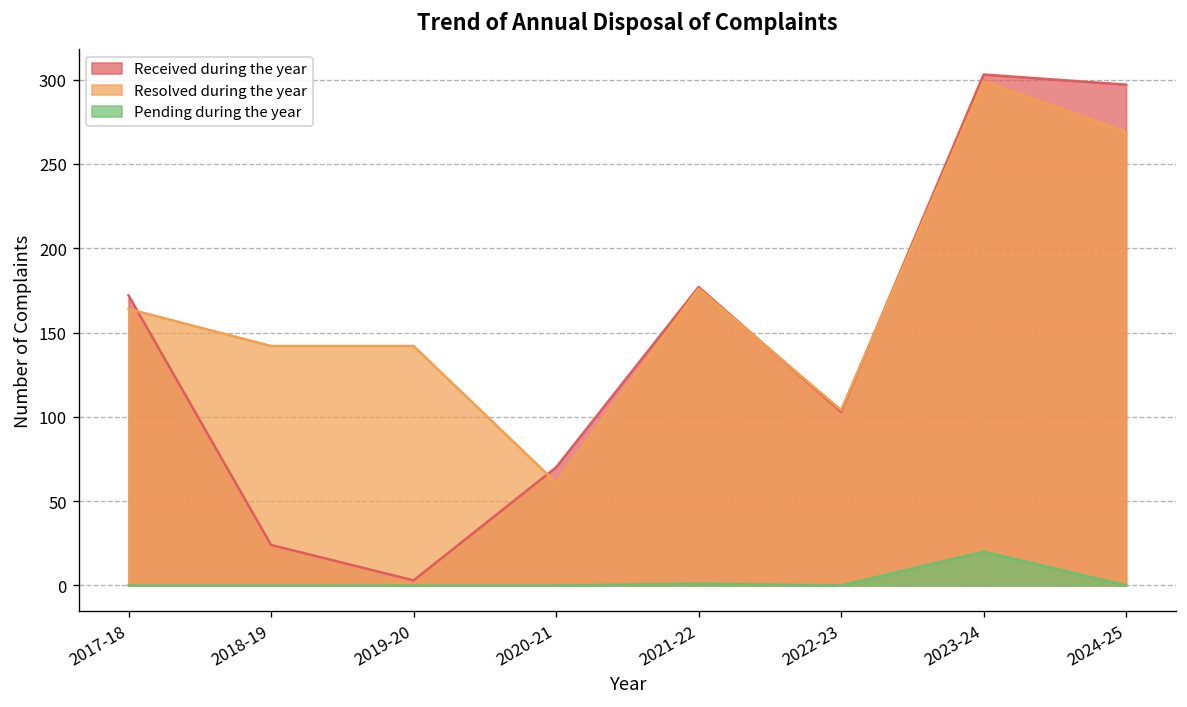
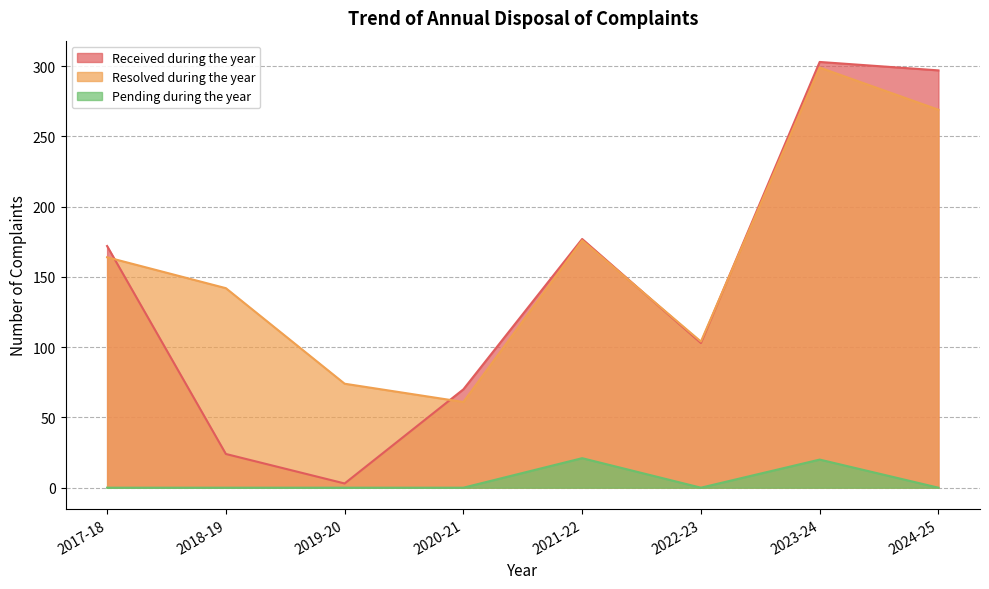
Resolved during the year, 2019-20: 142 -> 74
Pending during the year, 2021-22: 1 -> 21
